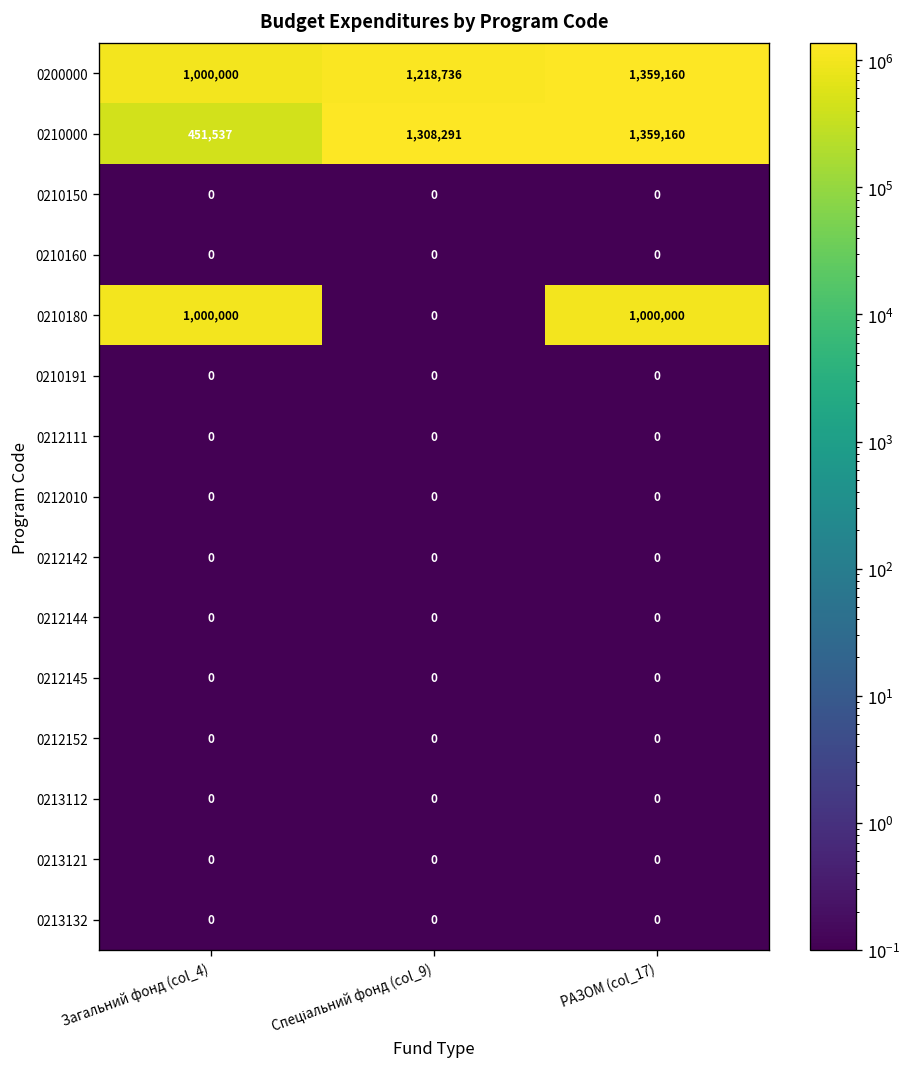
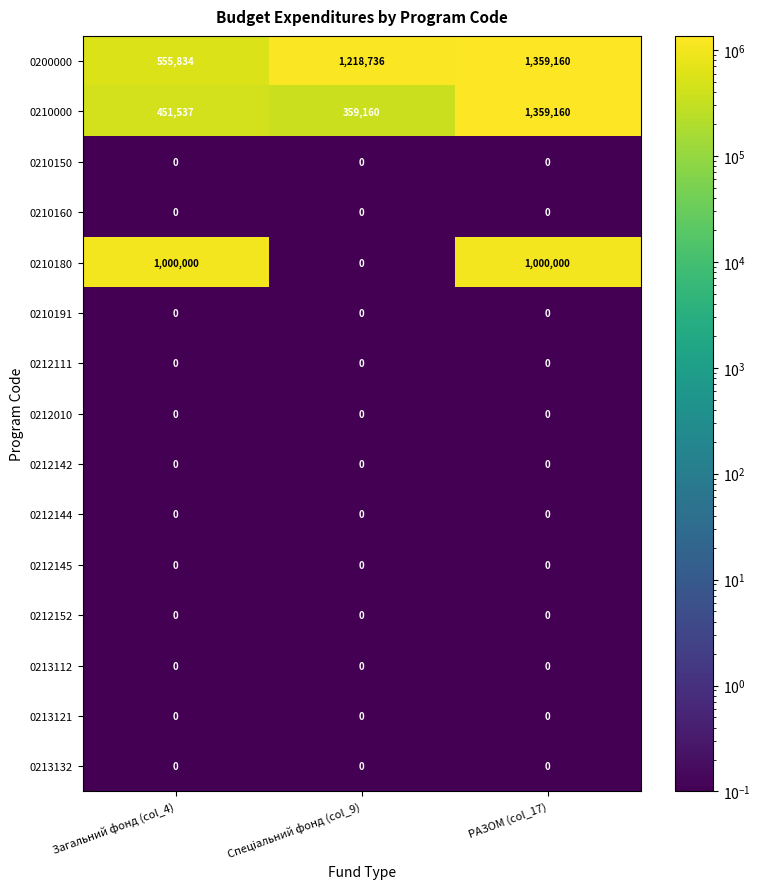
0200000, Загальний фонд (col_4): 1,000,000 -> 555,834
0210000, Спеціальний фонд (col_9): 1,308,291 -> 359,160
